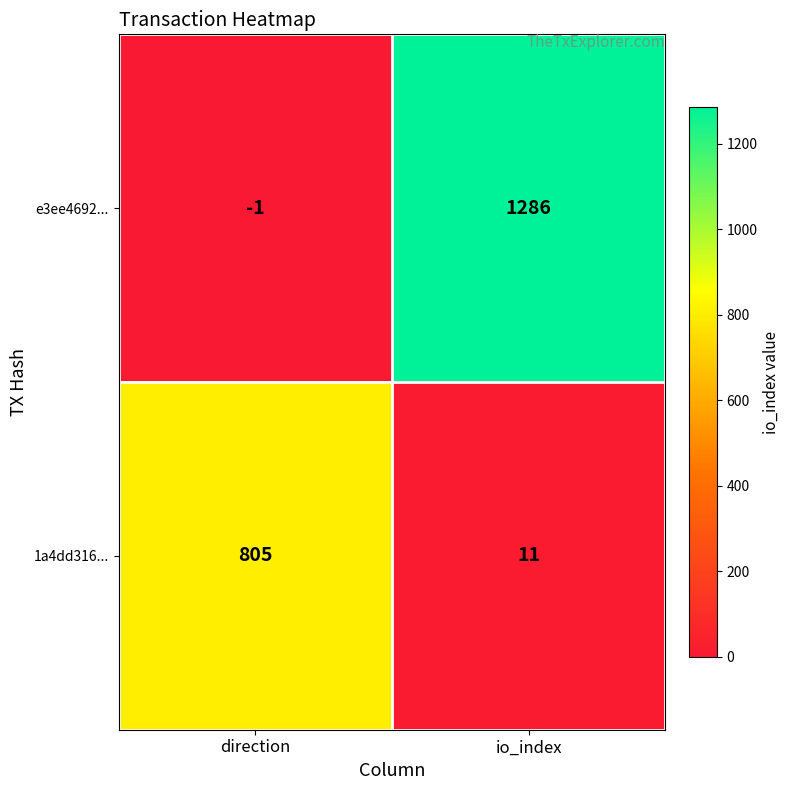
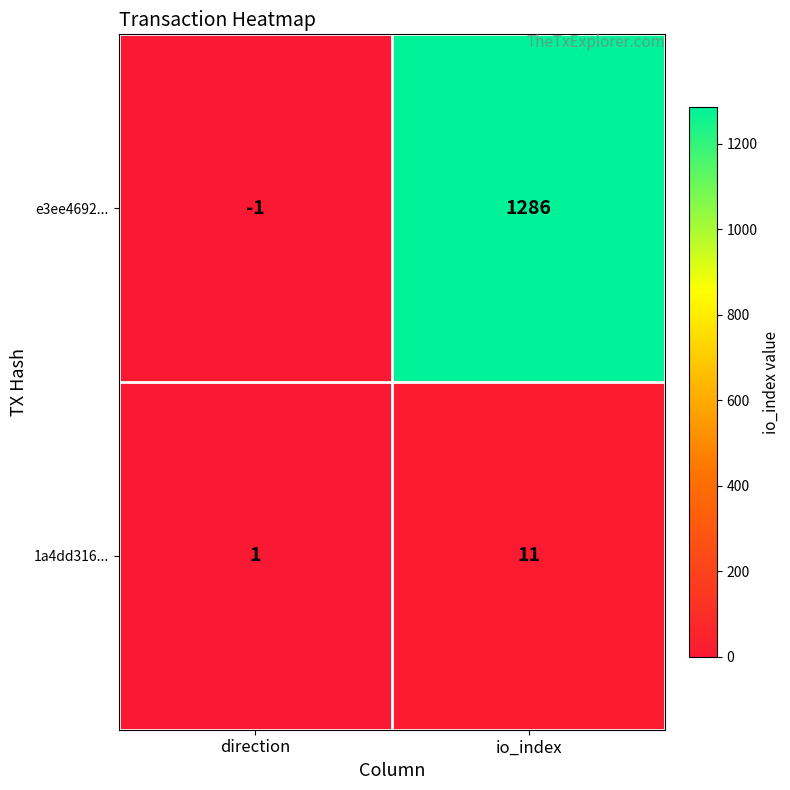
1a4dd316..., direction: 805 -> 1
